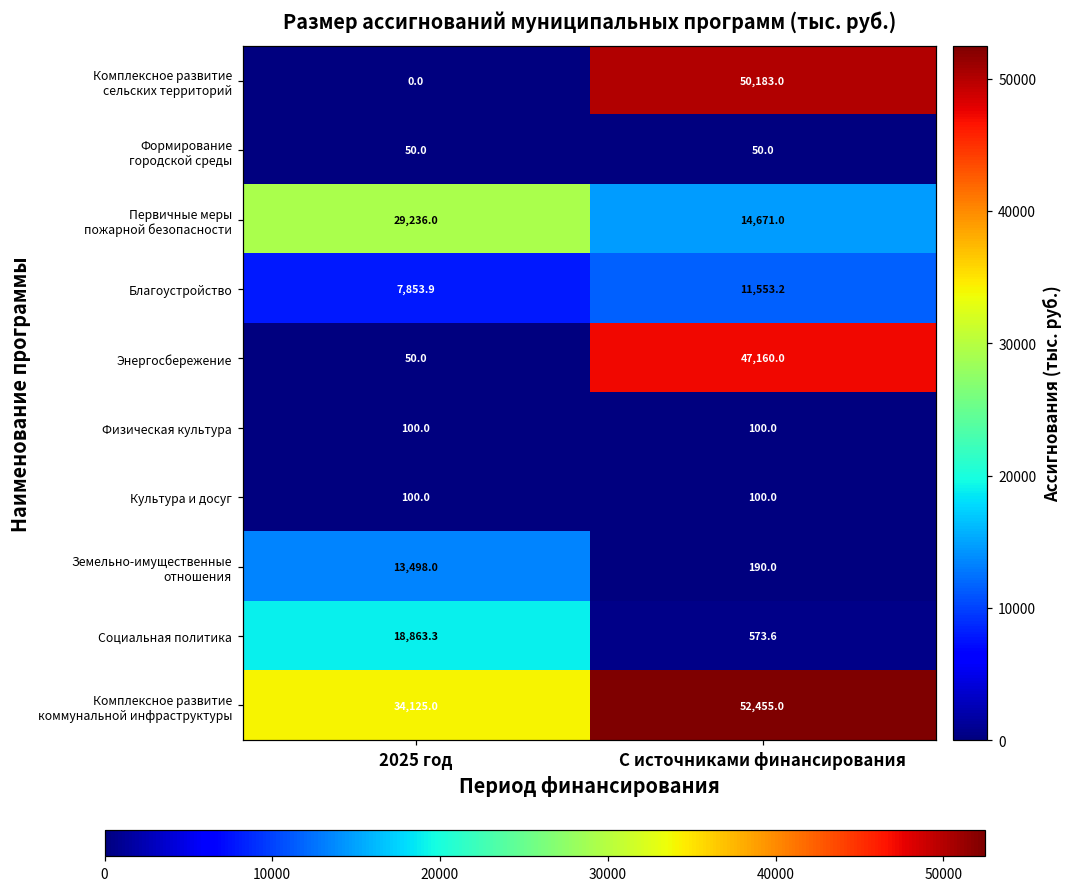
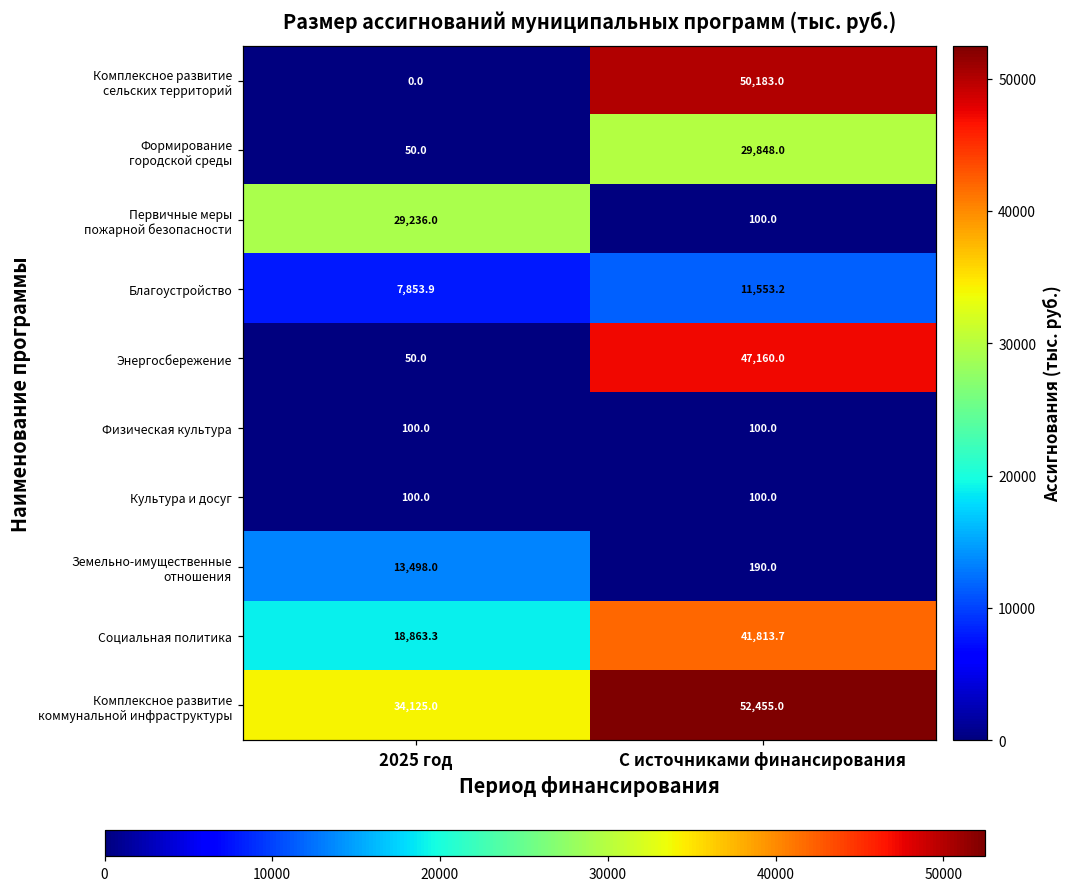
Формирование городской среды, С источниками финансирования: 50.0 -> 29,848.0
Первичные меры пожарной безопасности, С источниками финансирования: 14,671.0 -> 100.0
Социальная политика, С источниками финансирования: 573.6 -> 41,813.7
